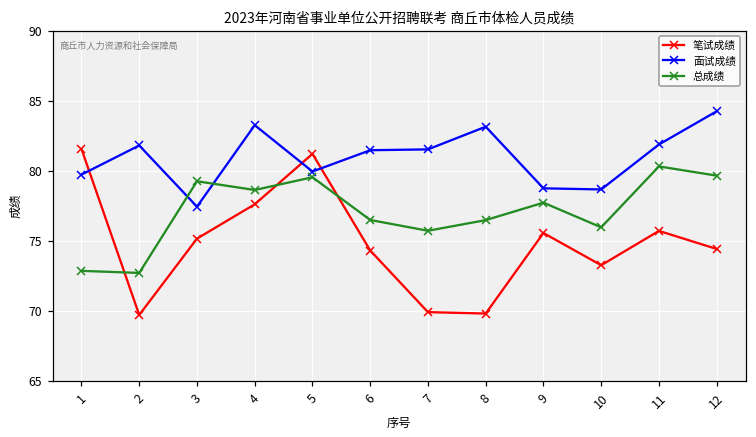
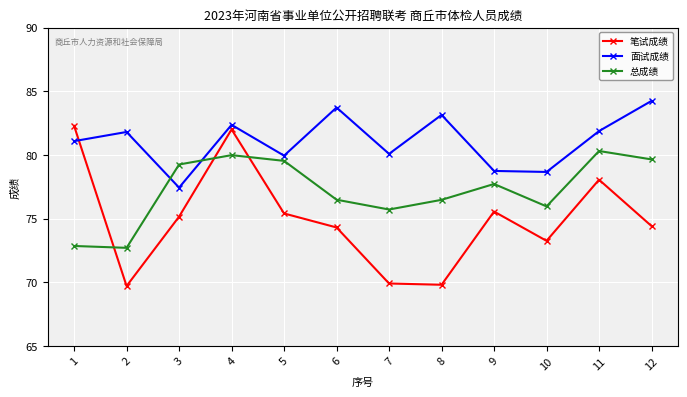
笔试成绩, 1: 81.6 -> 82.3
面试成绩, 1: 79.7 -> 81.1
笔试成绩, 4: 77.6 -> 82.0
面试成绩, 4: 83.3 -> 82.4
总成绩, 4: 78.6 -> 80.0
笔试成绩, 5: 81.2 -> 75.4
面试成绩, 6: 81.5 -> 83.7
面试成绩, 7: 81.5 -> 80.1
笔试成绩, 11: 75.7 -> 78.1
